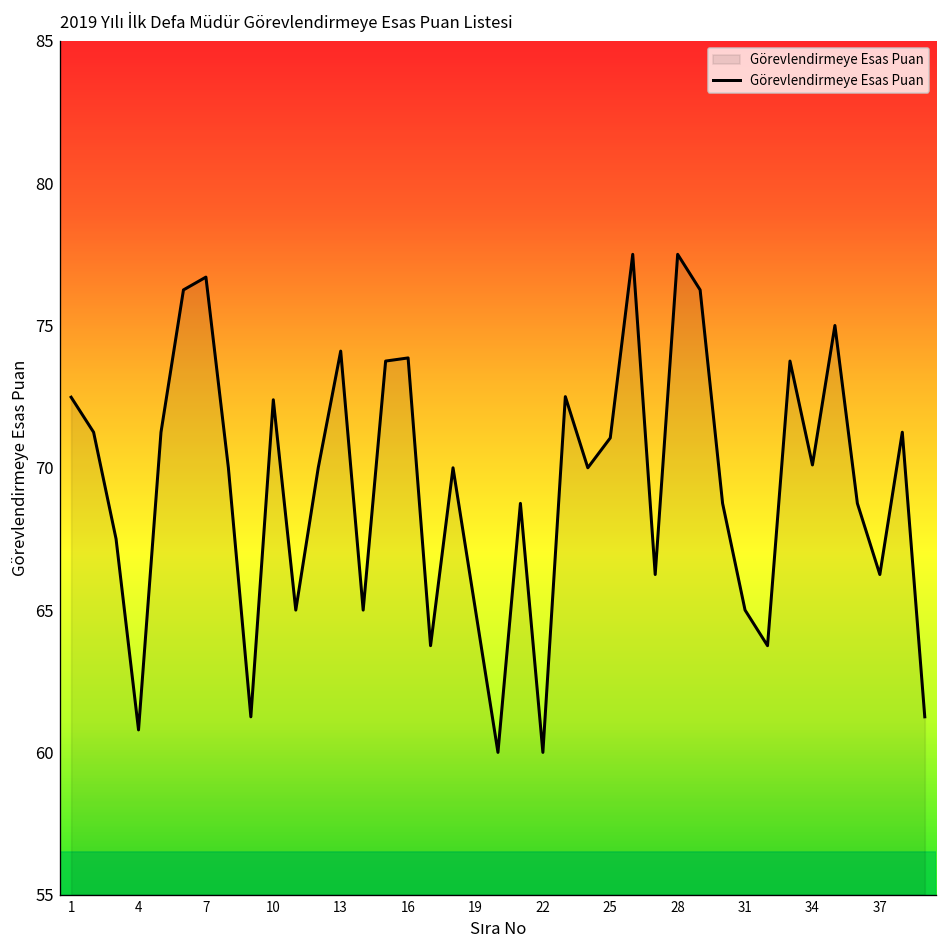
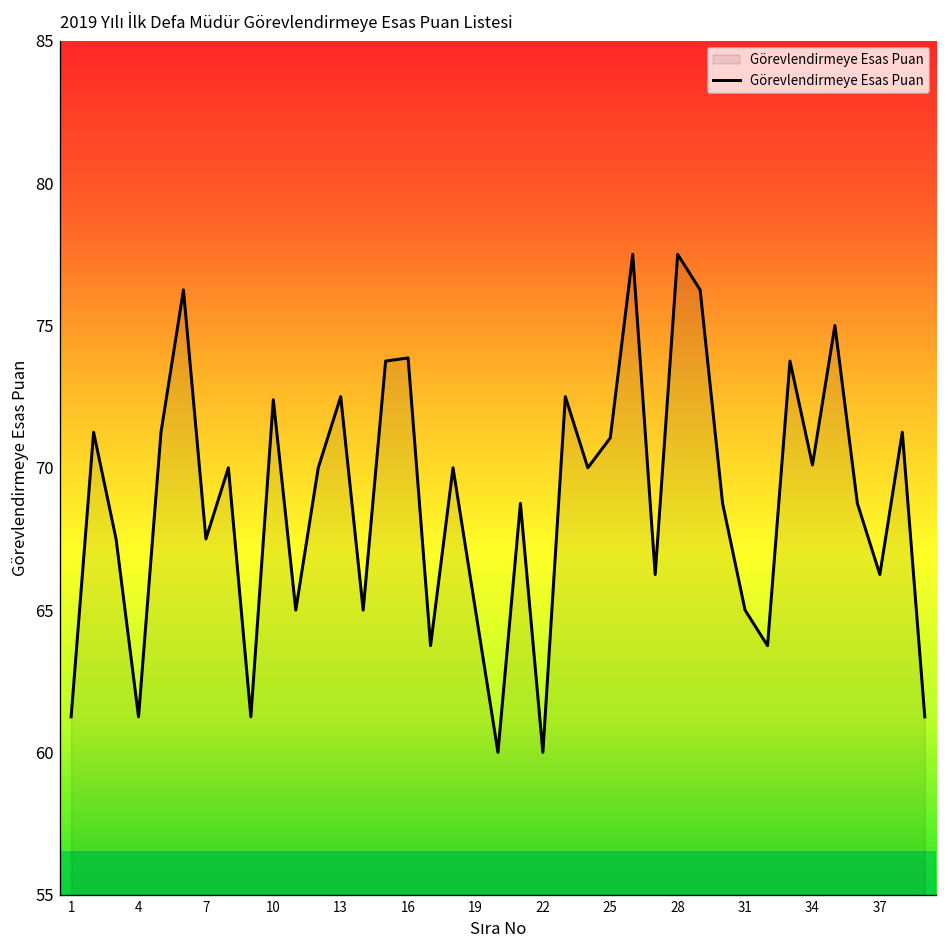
1: 72.5 -> 61.3
4: 60.8 -> 61.3
7: 76.7 -> 67.5
13: 74.1 -> 72.5
